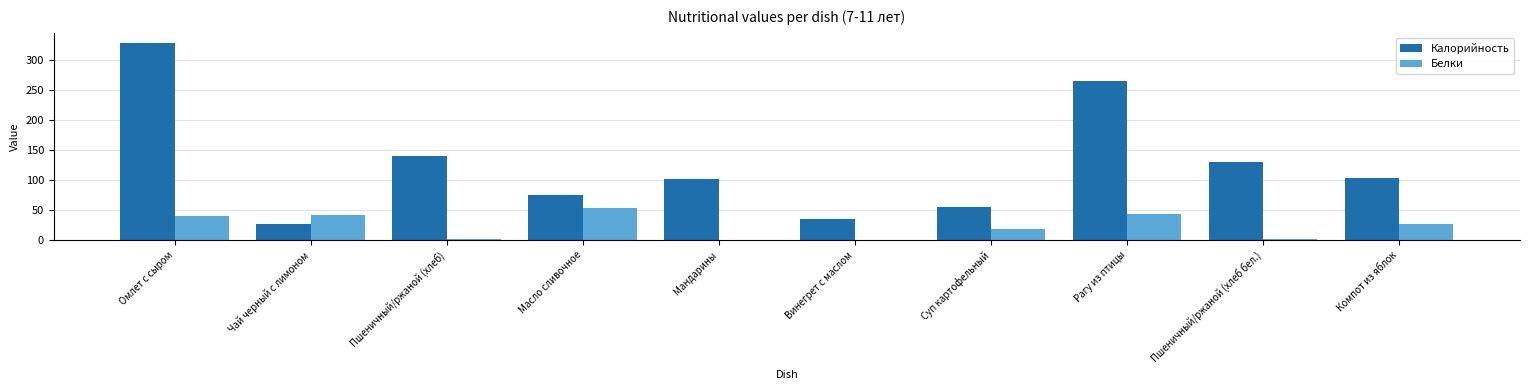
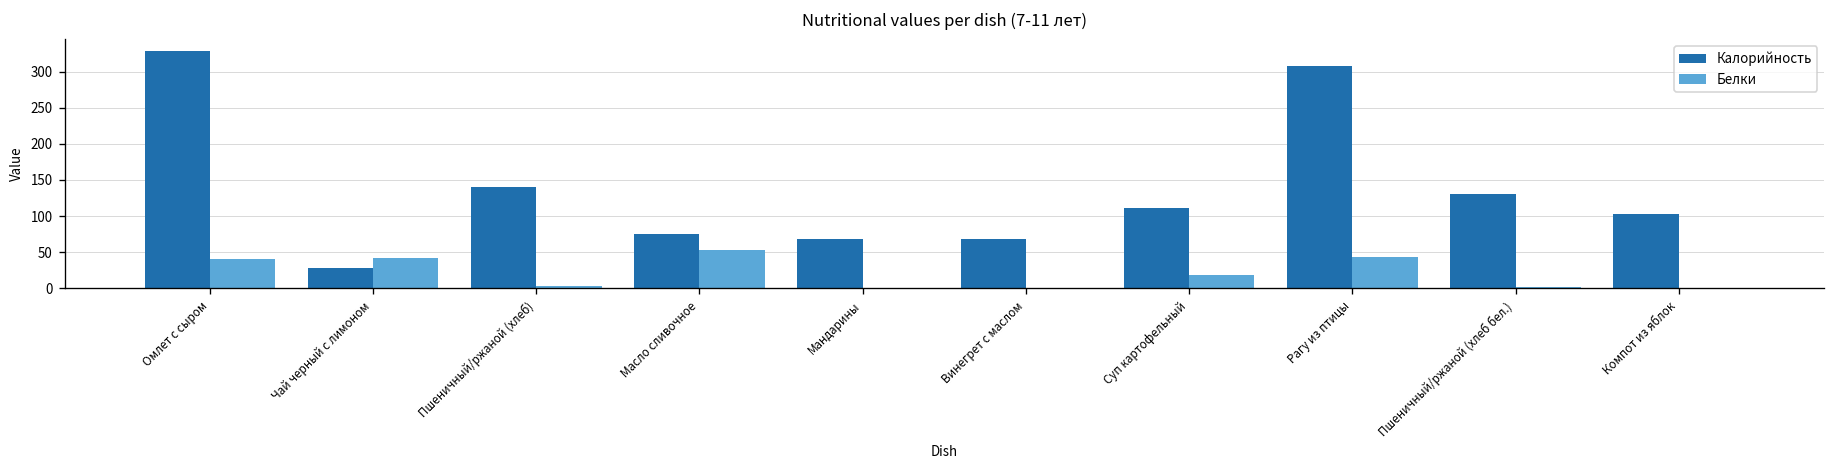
Калорийность, Мандарины: 100 -> 70
Калорийность, Винегрет с маслом: 30 -> 70
Калорийность, Суп картофельный: 60 -> 110
Калорийность, Рагу из птицы: 260 -> 310
Белки, Компот из яблок: 30 -> 0
